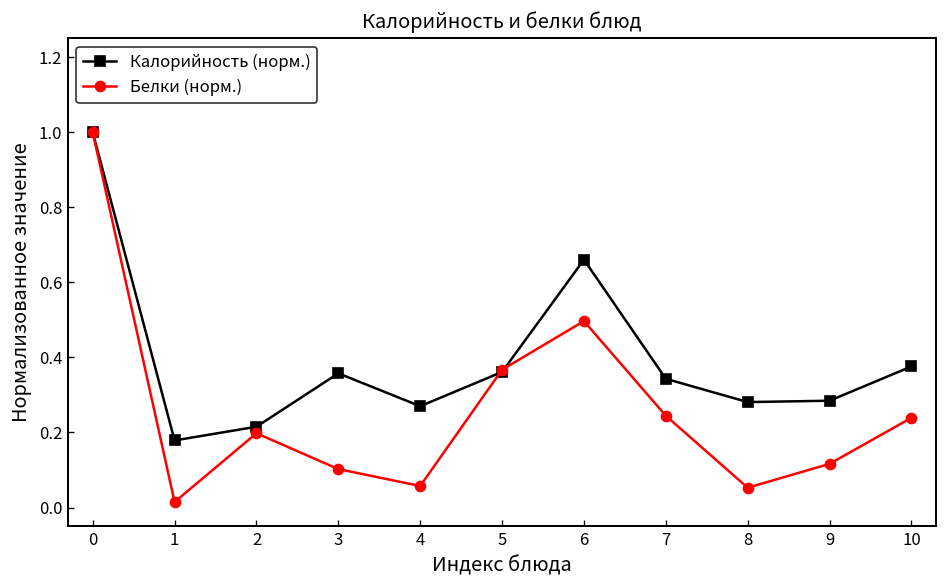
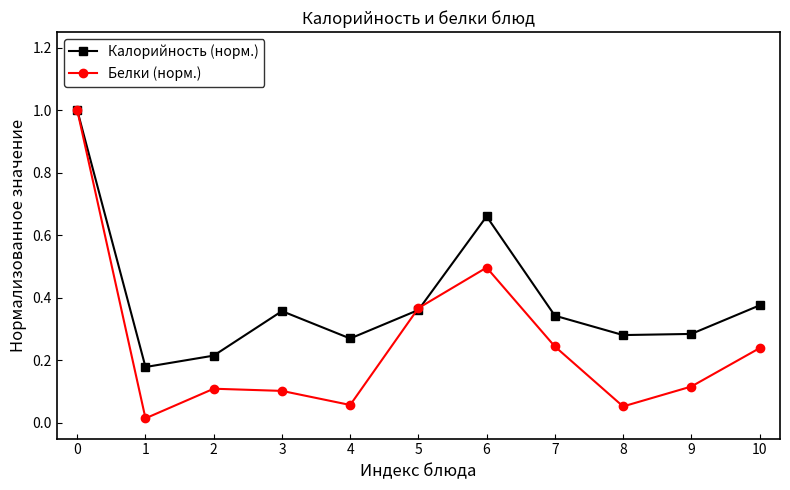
Белки (норм.), 2: 0.20 -> 0.11
